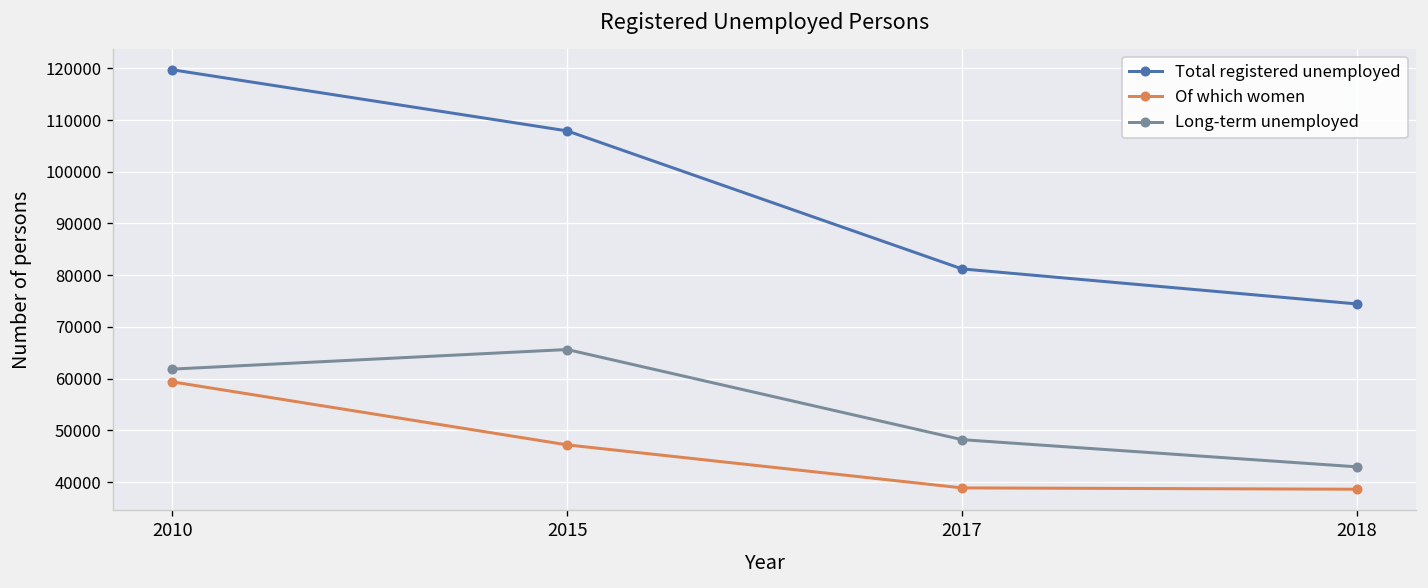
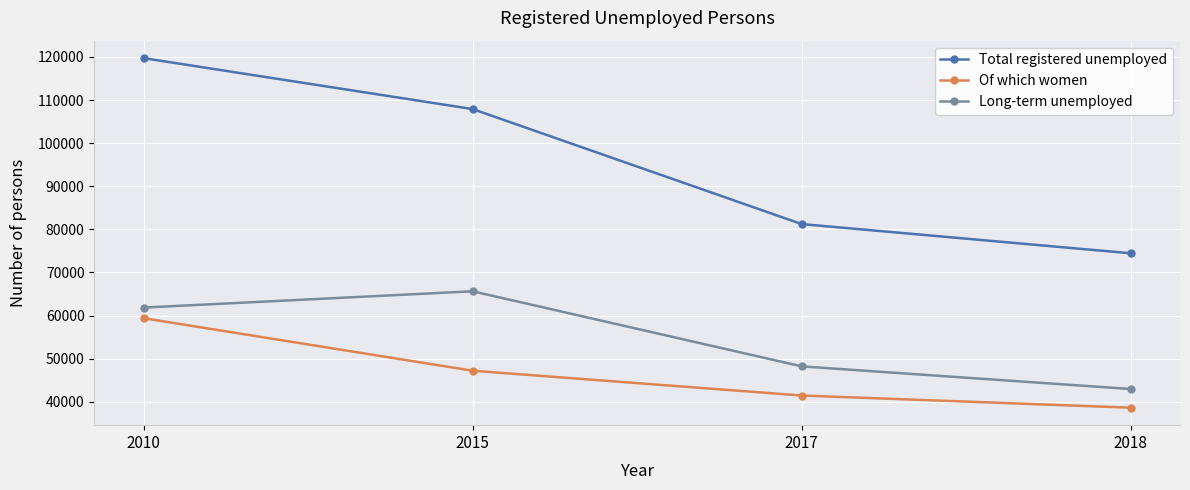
Of which women, 2017: 39000 -> 41000
